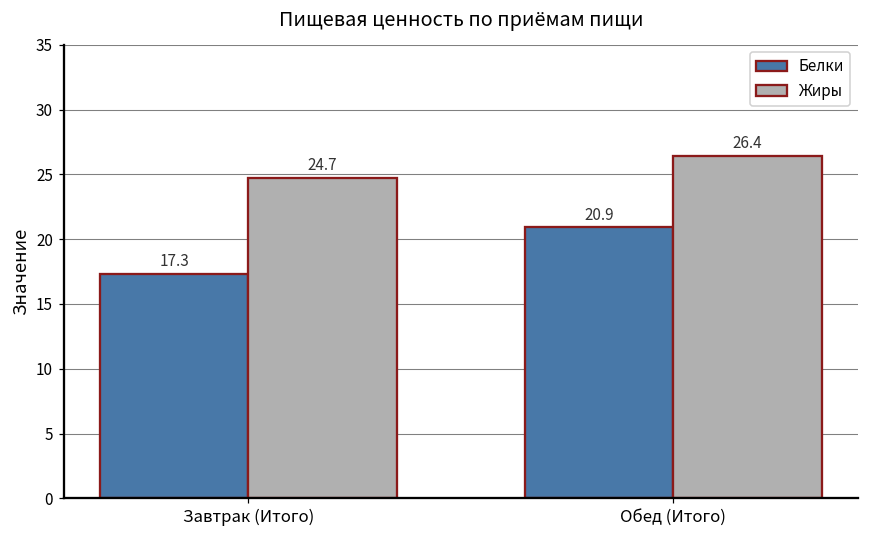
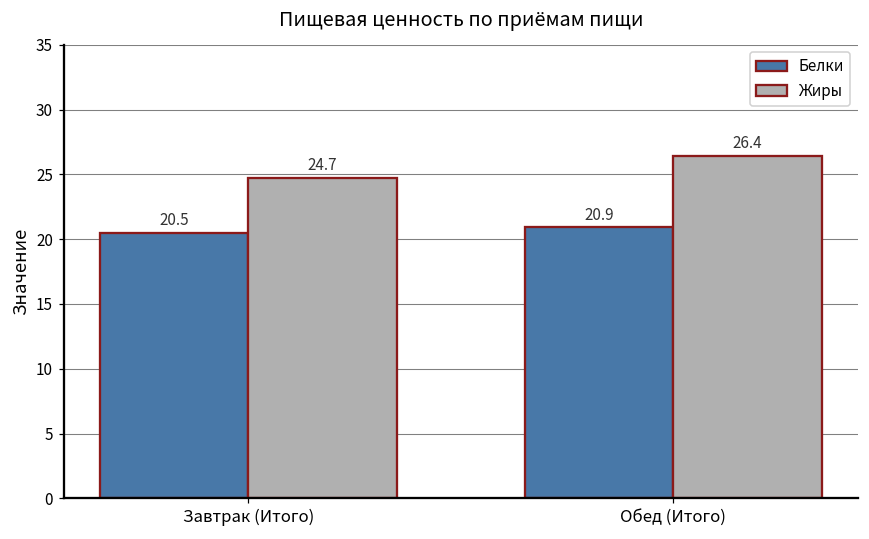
Белки, Завтрак (Итого): 17.3 -> 20.5
